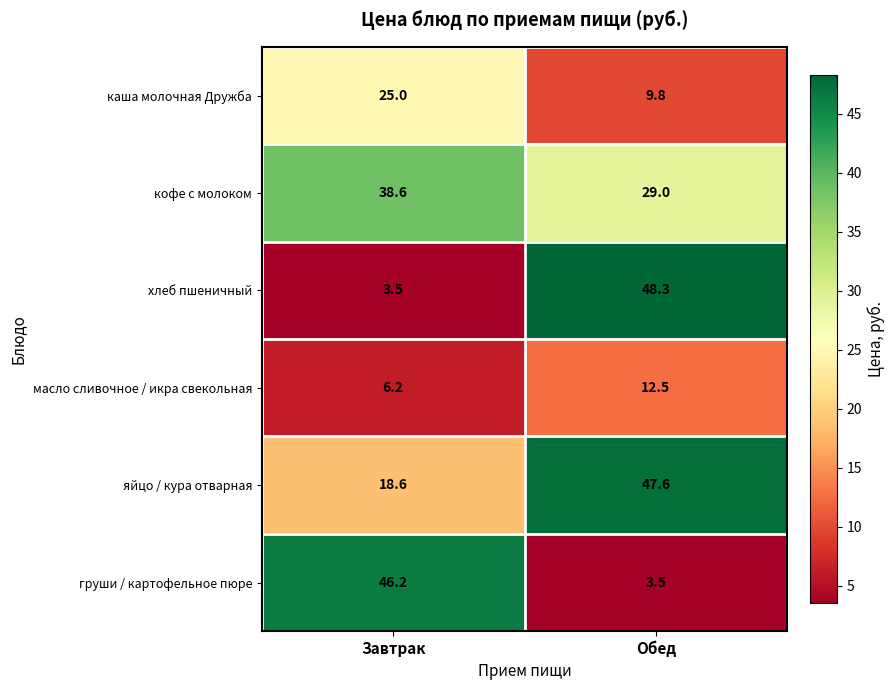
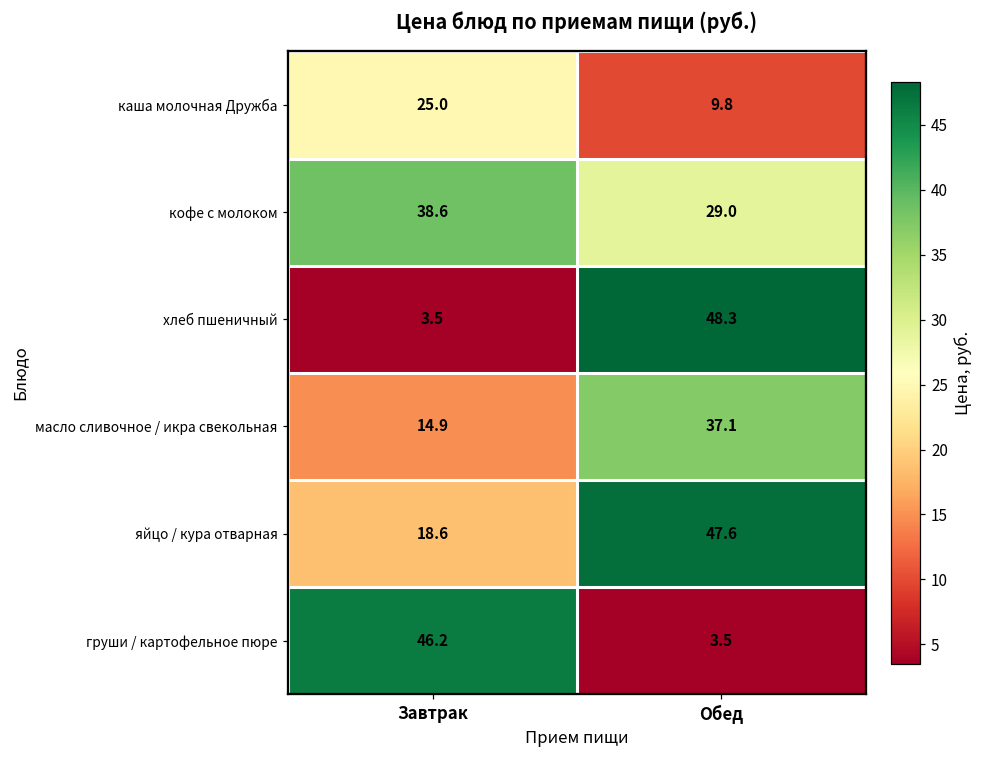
масло сливочное / икра свекольная, Завтрак: 6.2 -> 14.9
масло сливочное / икра свекольная, Обед: 12.5 -> 37.1
